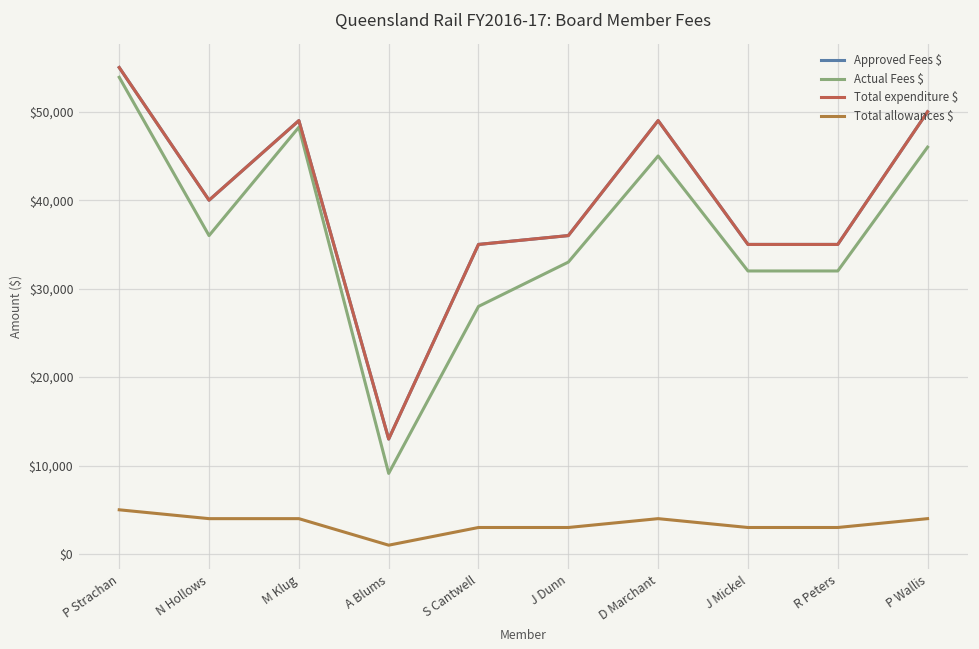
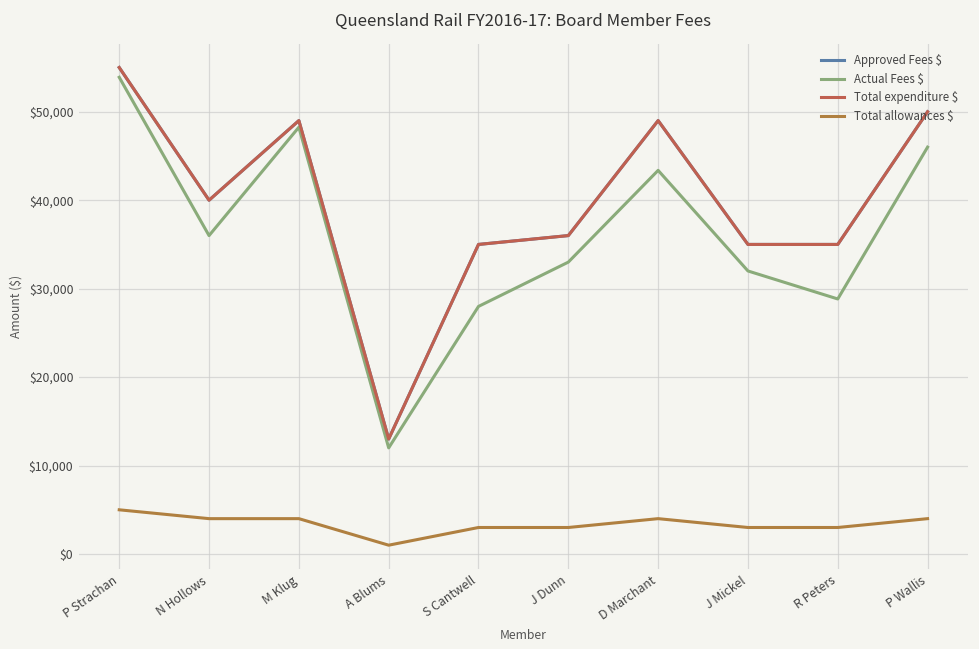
Actual Fees $, A Blums: $9,000 -> $12,000
Actual Fees $, D Marchant: $45,000 -> $43,000
Actual Fees $, R Peters: $32,000 -> $29,000
